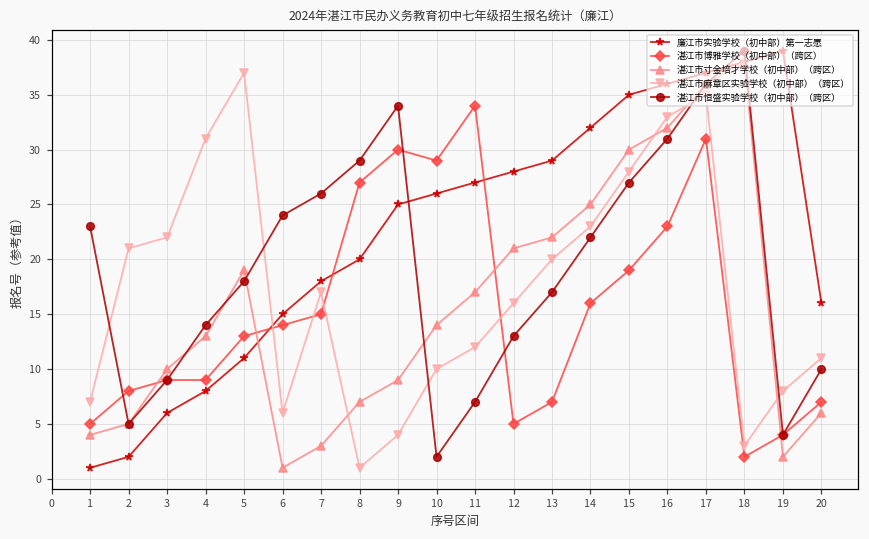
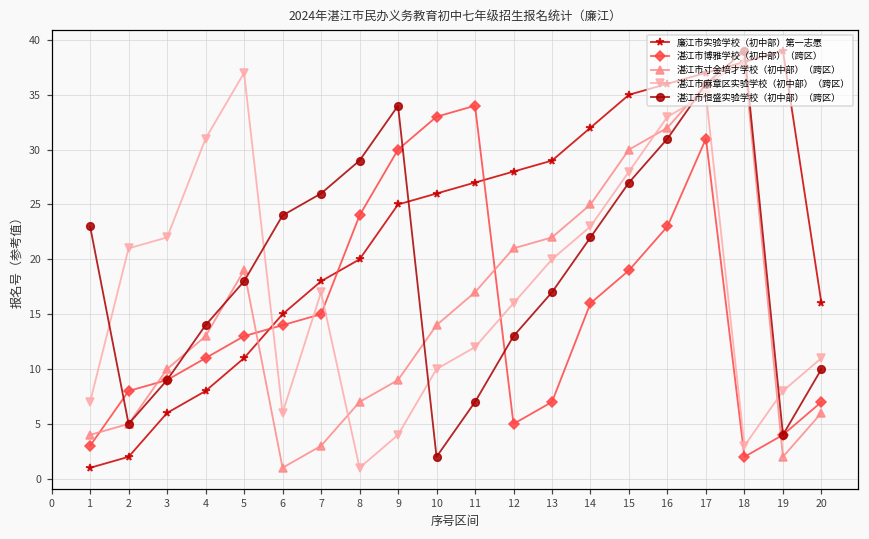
湛江市博雅学校（初中部）（跨区）, 1: 5 -> 3
湛江市博雅学校（初中部）（跨区）, 4: 9 -> 11
湛江市博雅学校（初中部）（跨区）, 8: 27 -> 24
湛江市博雅学校（初中部）（跨区）, 10: 29 -> 33
